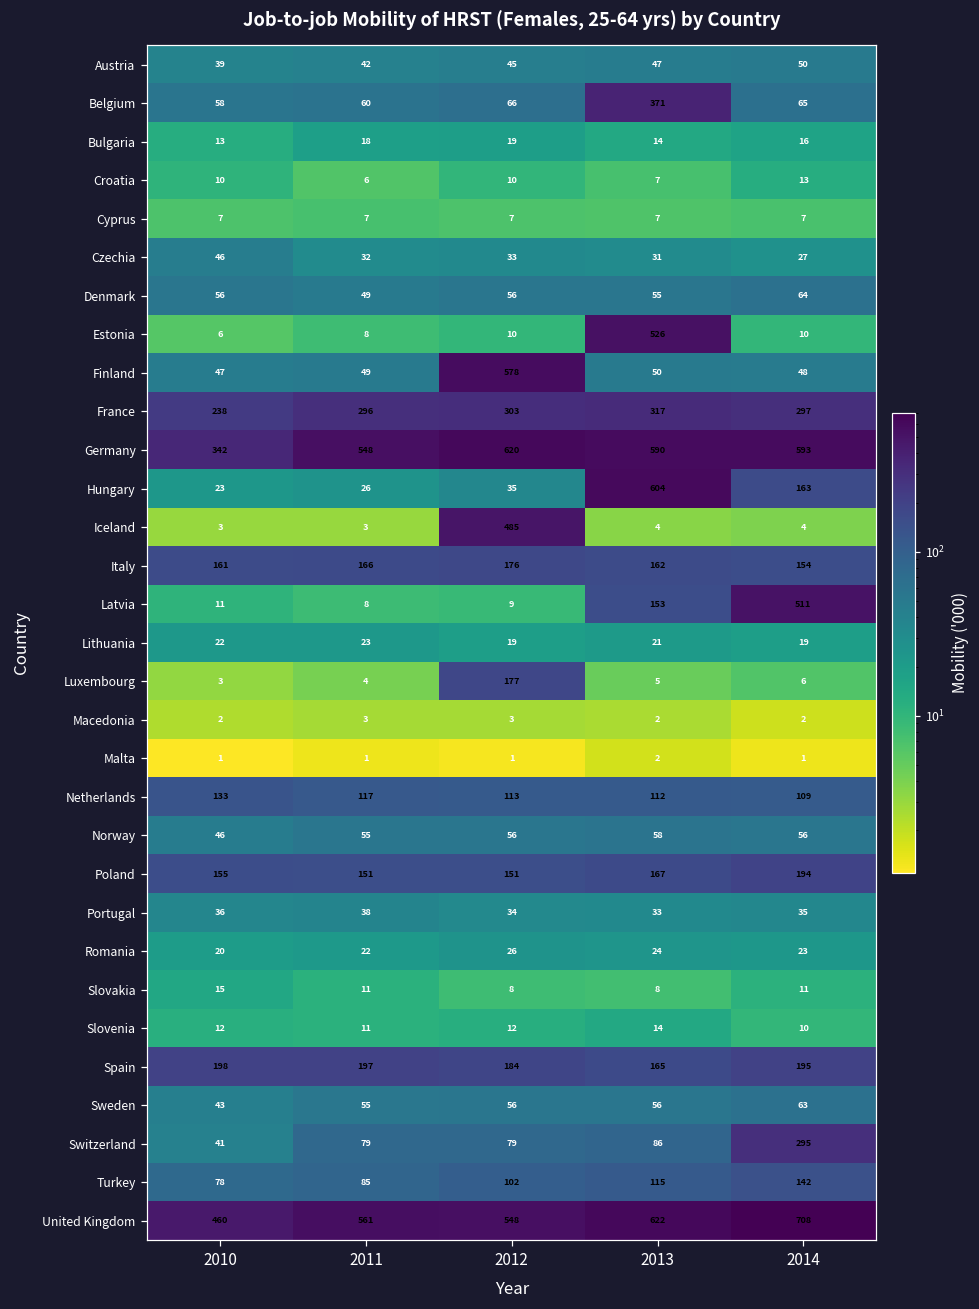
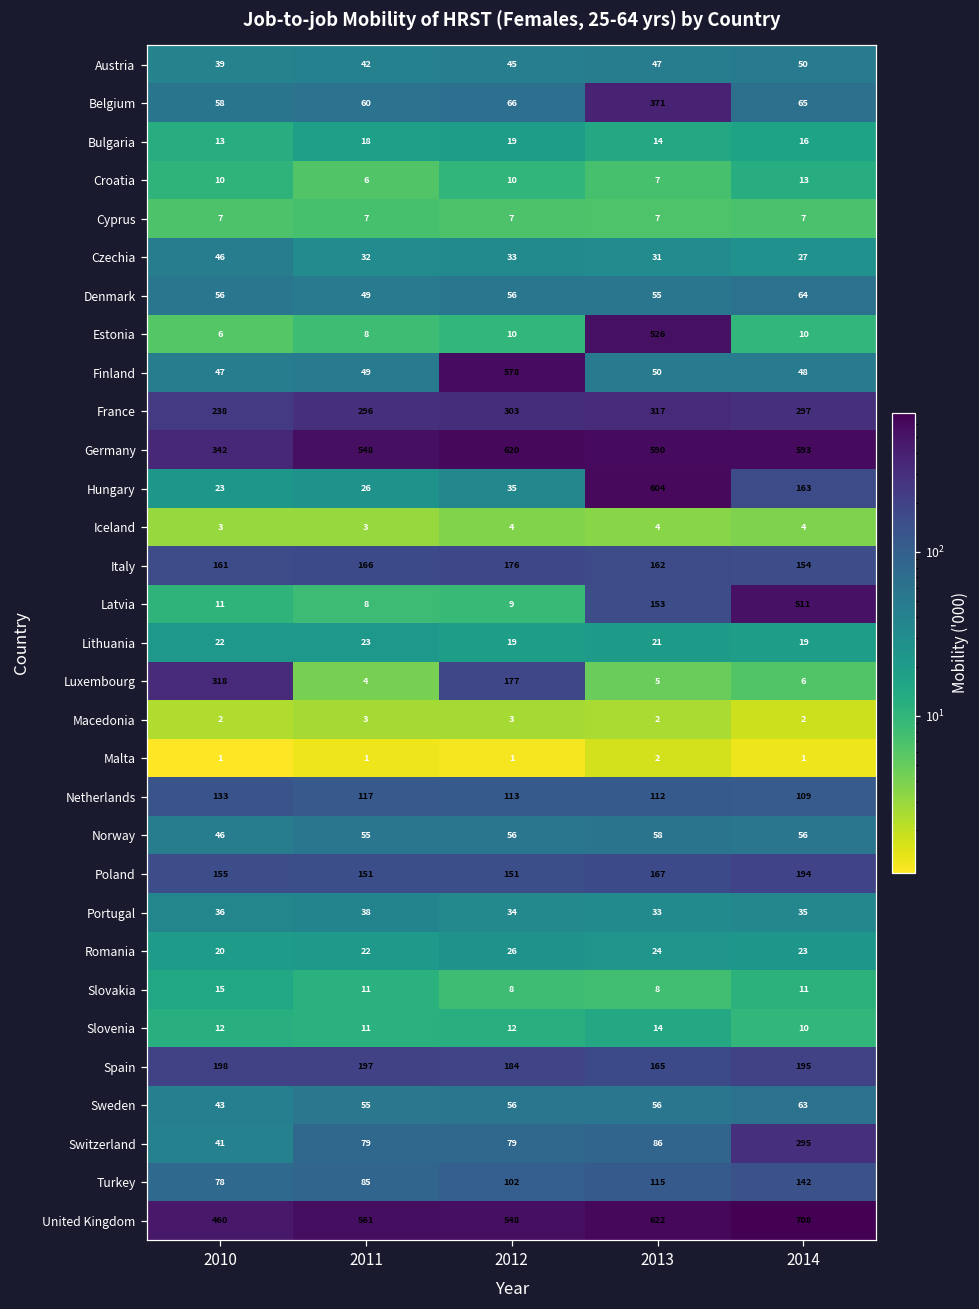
Iceland, 2012: 485 -> 4
Luxembourg, 2010: 3 -> 318
